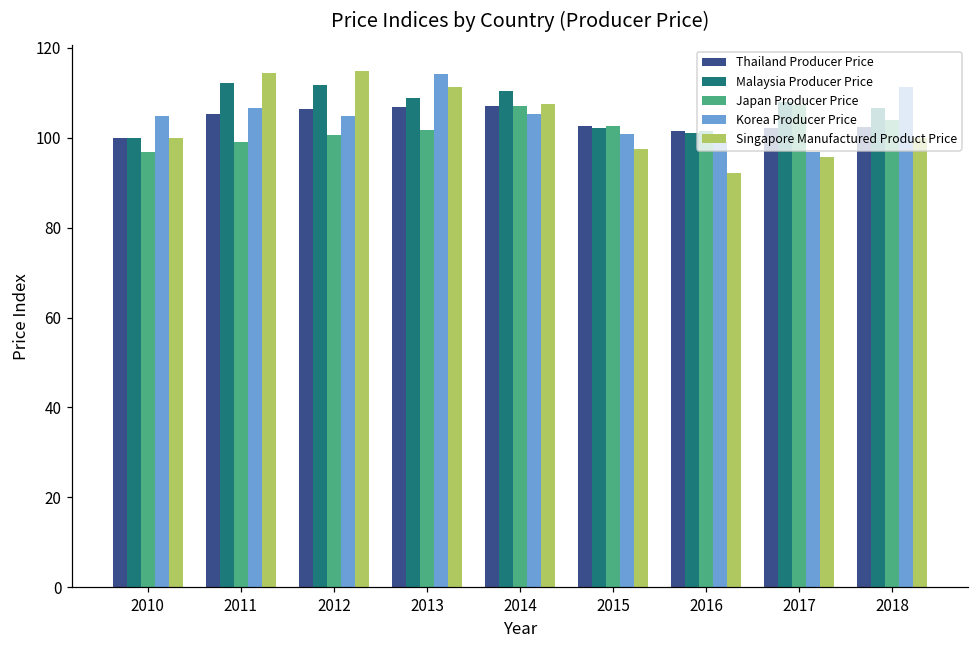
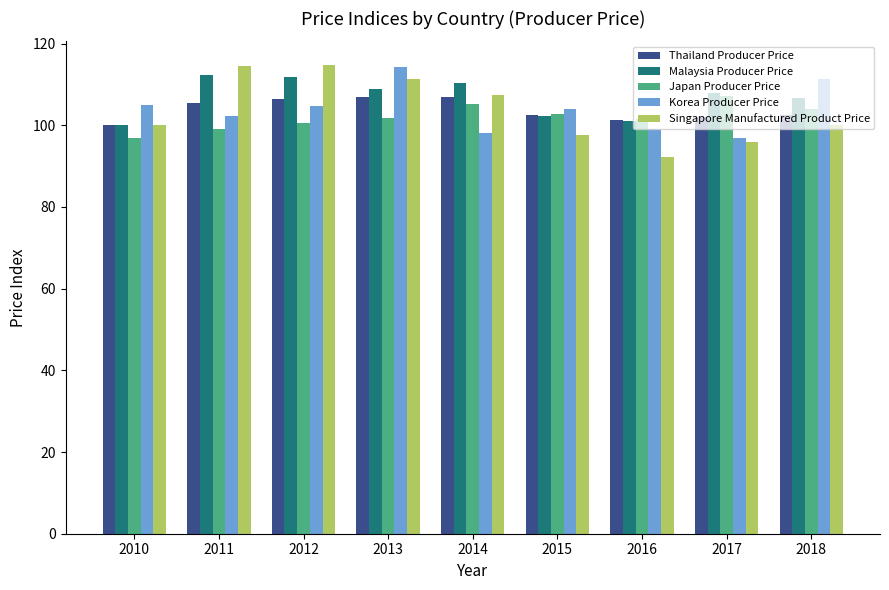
Korea Producer Price, 2011: 107 -> 102
Japan Producer Price, 2014: 107 -> 105
Korea Producer Price, 2014: 105 -> 98
Korea Producer Price, 2015: 101 -> 104
